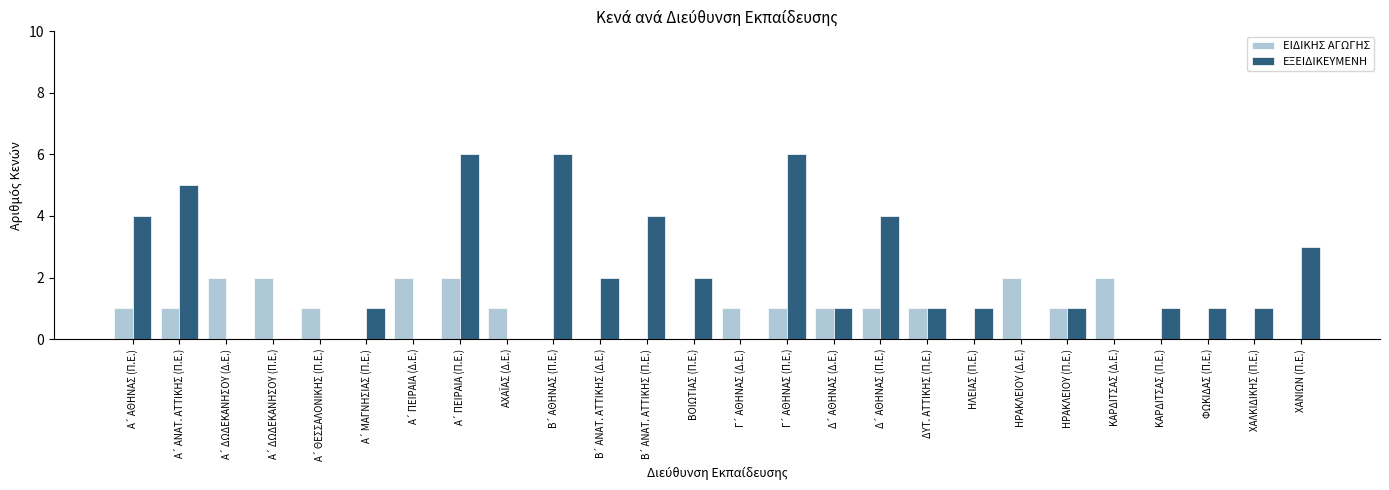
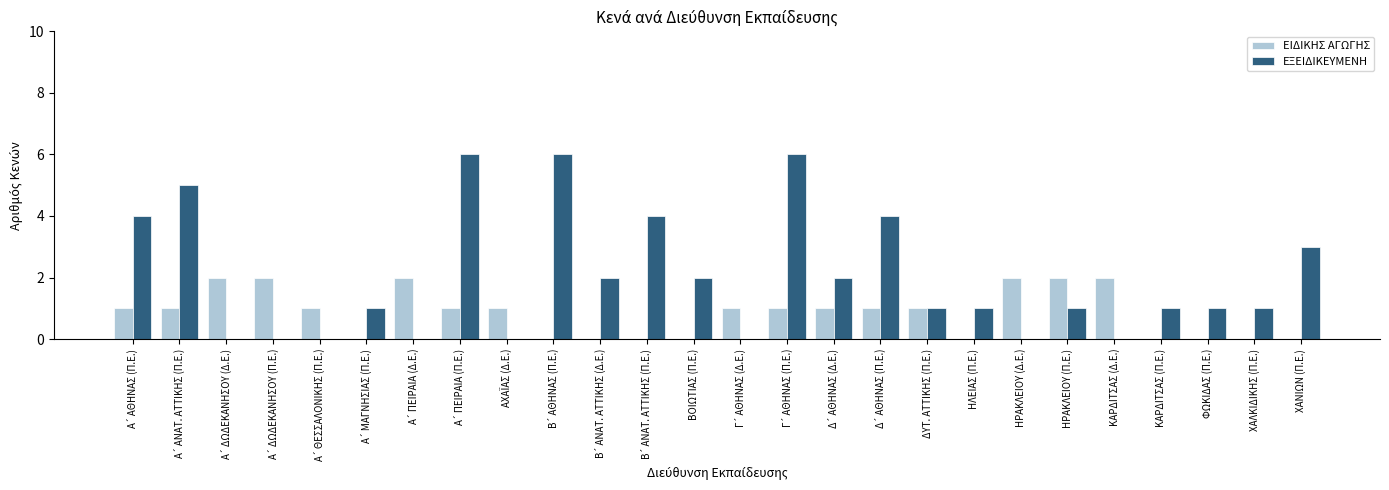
ΕΙΔΙΚΗΣ ΑΓΩΓΗΣ, Α΄ ΠΕΙΡΑΙΑ (Π.Ε.): 2 -> 1
ΕΞΕΙΔΙΚΕΥΜΕΝΗ, Δ΄ ΑΘΗΝΑΣ (Δ.Ε.): 1 -> 2
ΕΙΔΙΚΗΣ ΑΓΩΓΗΣ, ΗΡΑΚΛΕΙΟΥ (Π.Ε.): 1 -> 2
